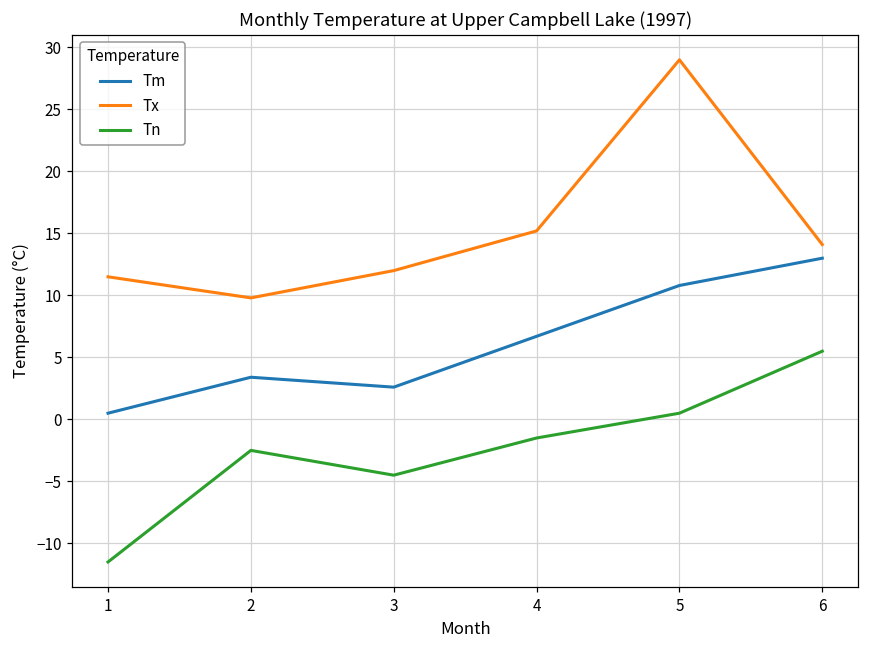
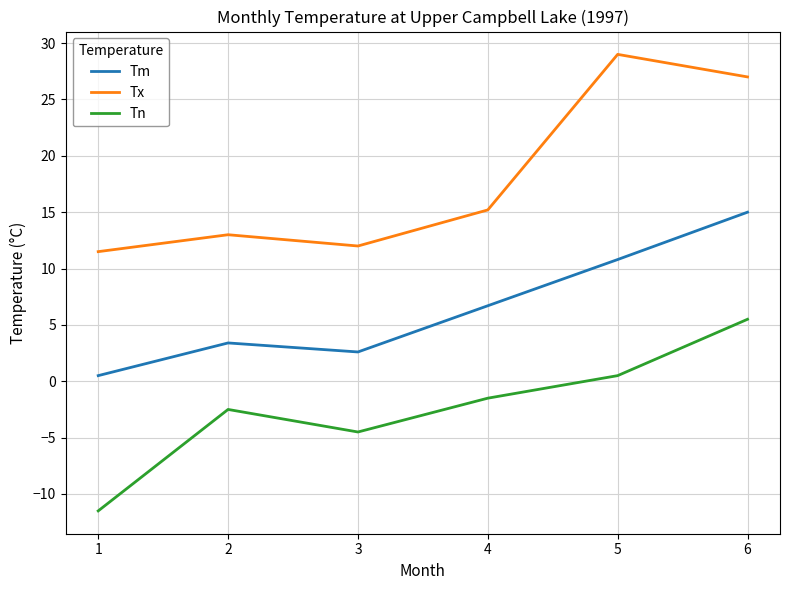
Tx, 2: 9.8 -> 13.0
Tm, 6: 13 -> 15
Tx, 6: 14.1 -> 27.0
